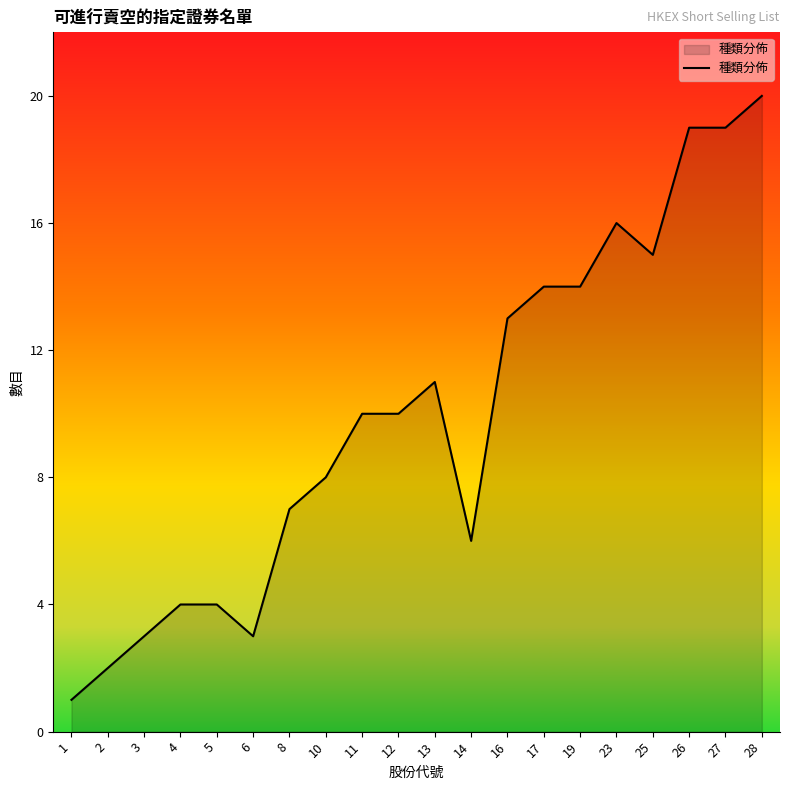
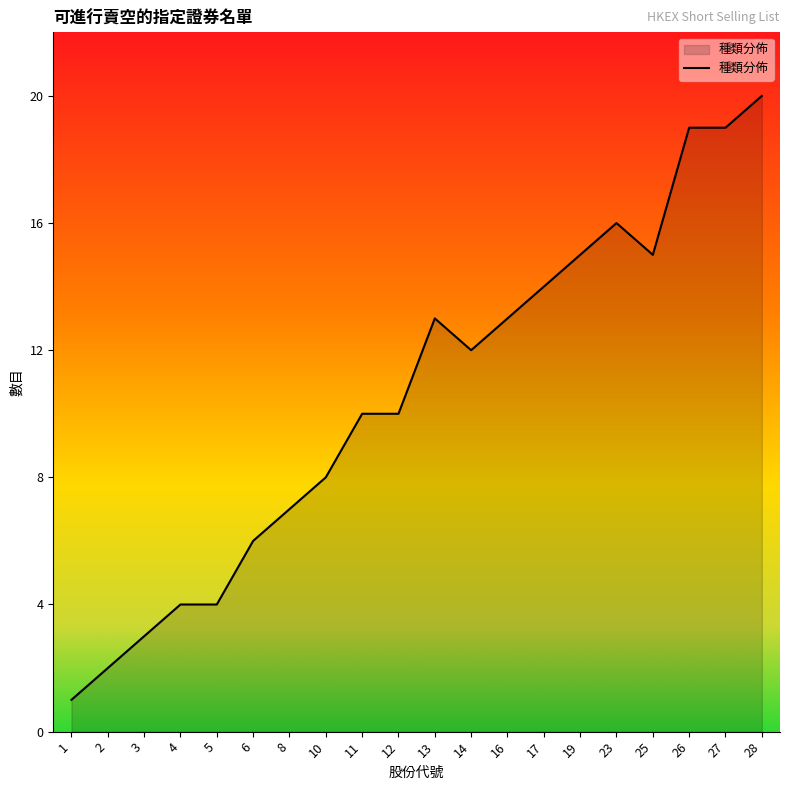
6: 3 -> 6
13: 11 -> 13
14: 6 -> 12
19: 14 -> 15
